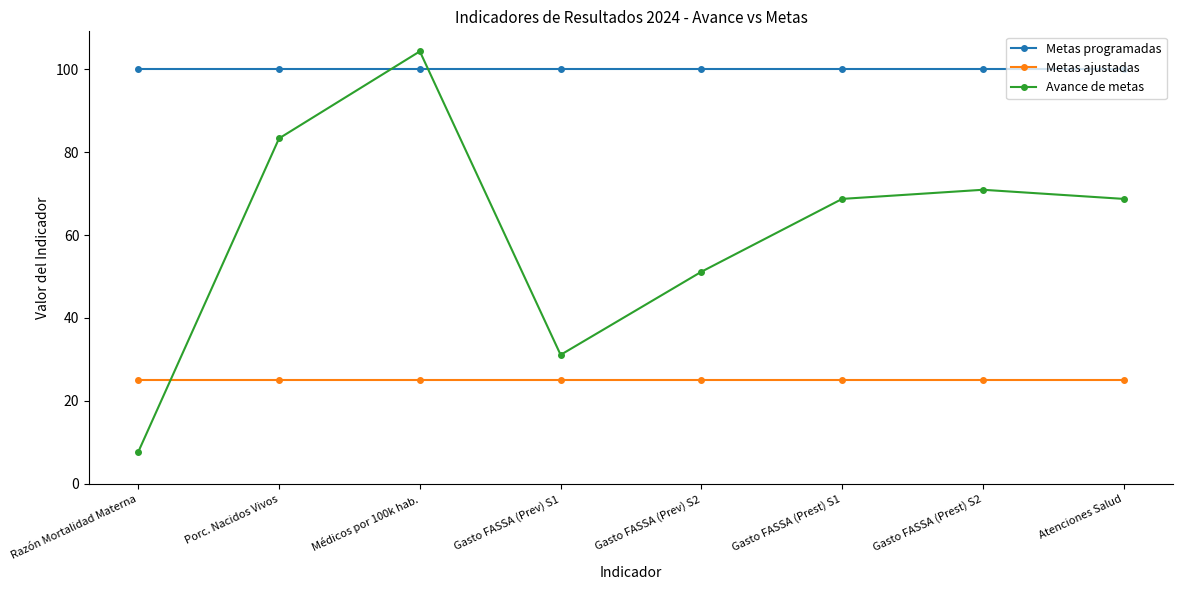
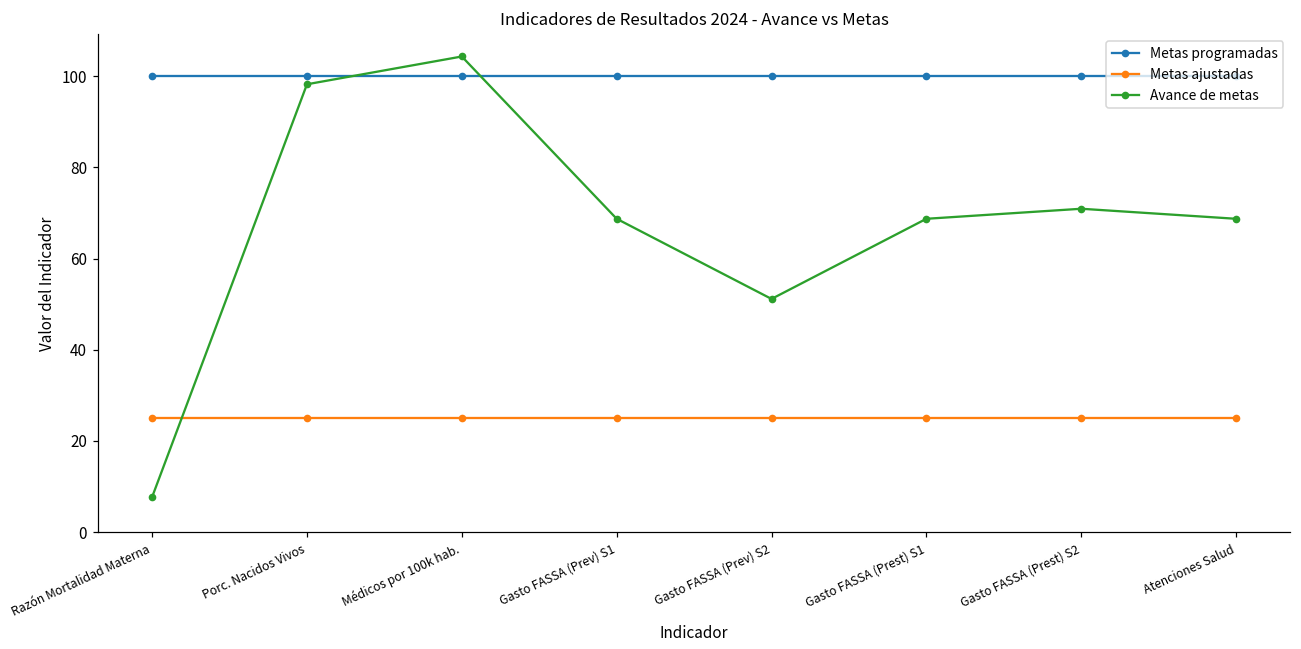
Avance de metas, Porc. Nacidos Vivos: 83 -> 98
Avance de metas, Gasto FASSA (Prev) S1: 31 -> 69
